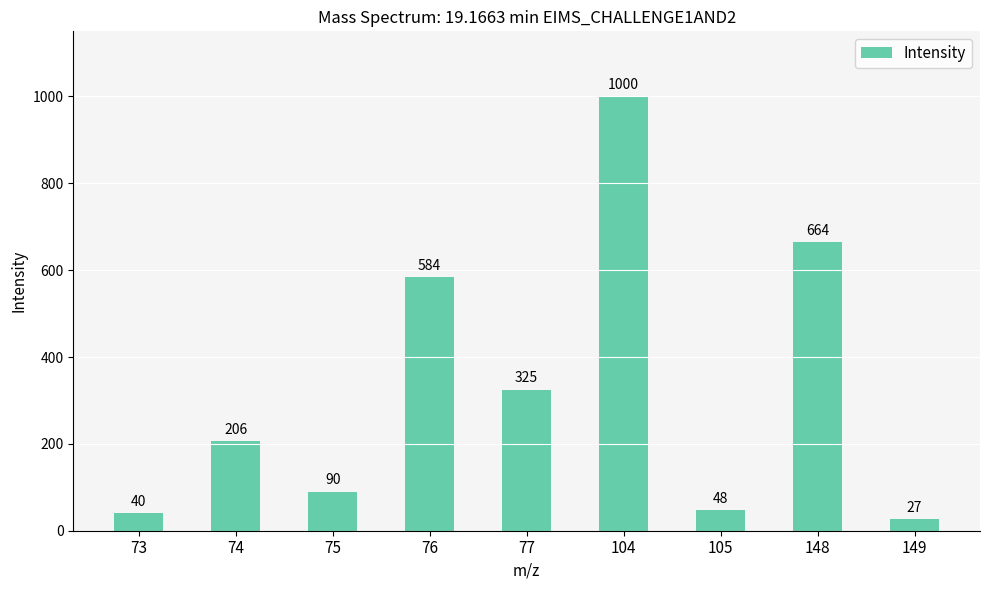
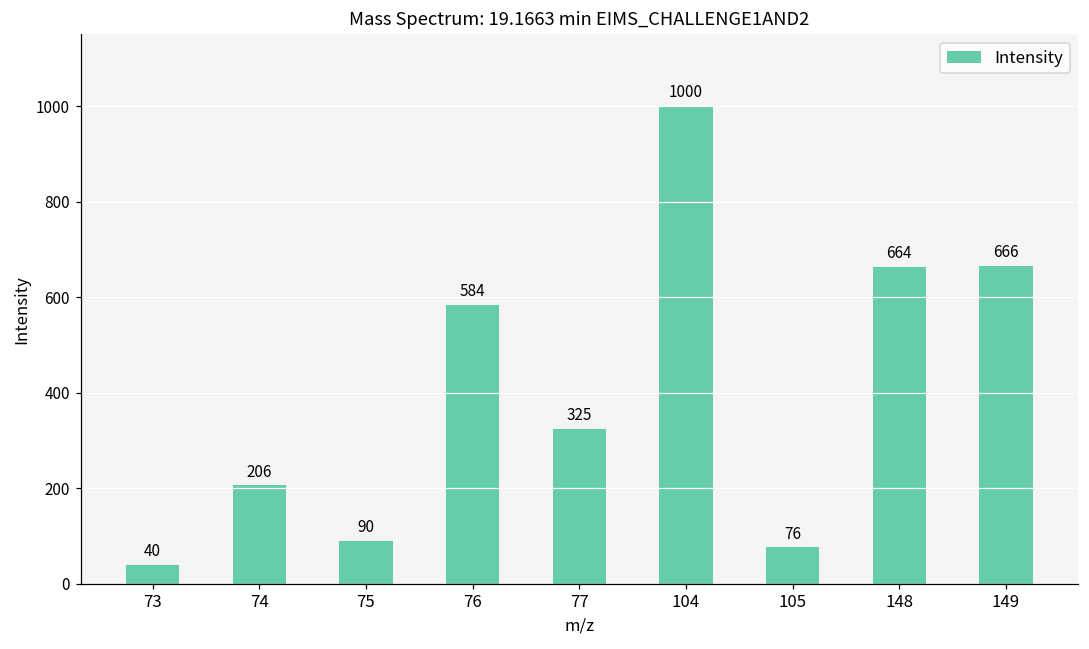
105: 48 -> 76
149: 27 -> 666
